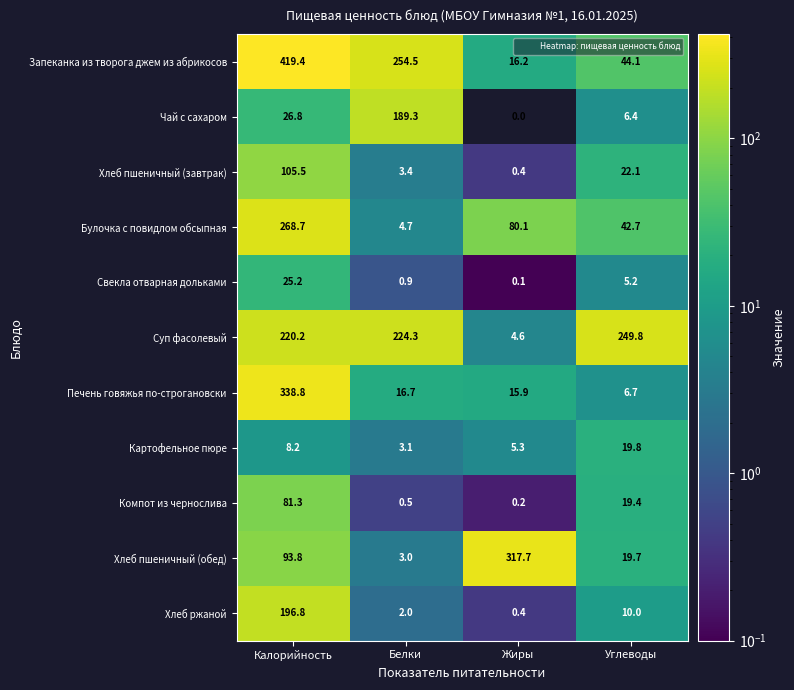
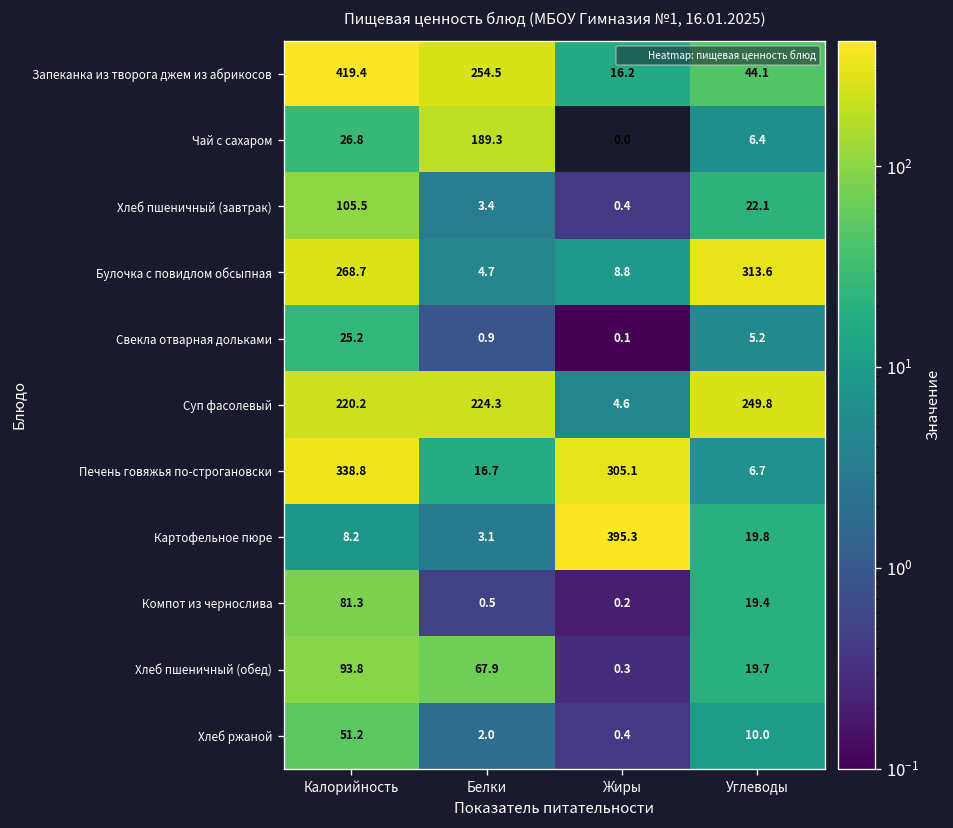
Булочка с повидлом обсыпная, Жиры: 80.1 -> 8.8
Булочка с повидлом обсыпная, Углеводы: 42.7 -> 313.6
Печень говяжья по-строгановски, Жиры: 15.9 -> 305.1
Картофельное пюре, Жиры: 5.3 -> 395.3
Хлеб пшеничный (обед), Белки: 3.0 -> 67.9
Хлеб пшеничный (обед), Жиры: 317.7 -> 0.3
Хлеб ржаной, Калорийность: 196.8 -> 51.2
